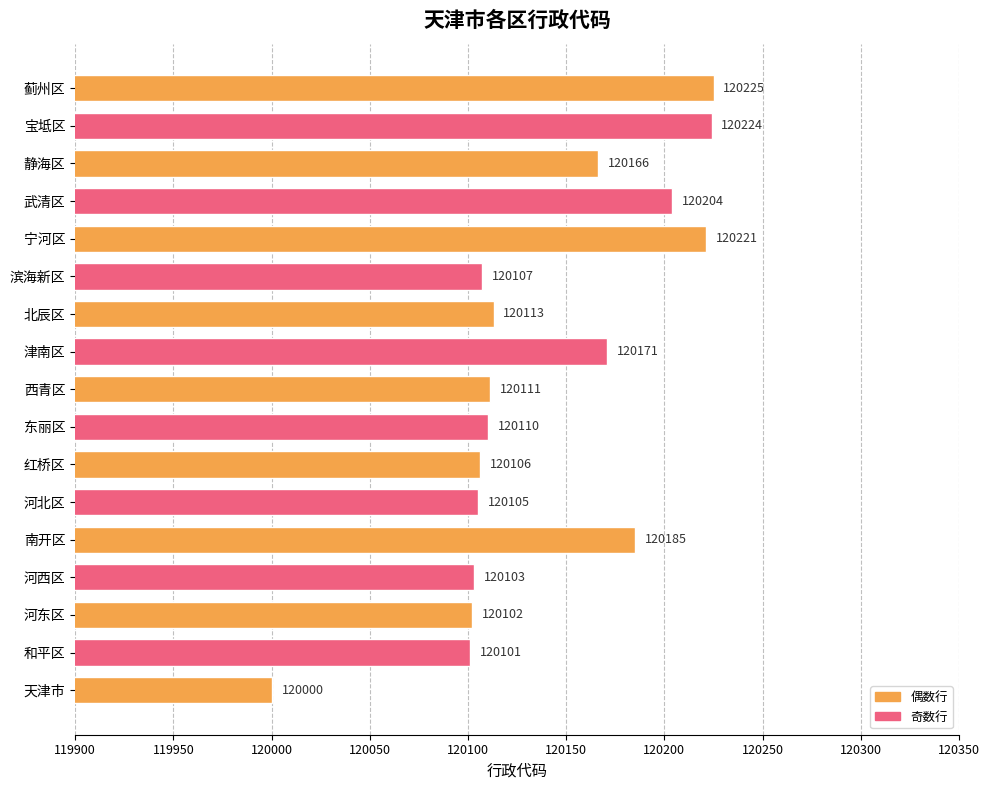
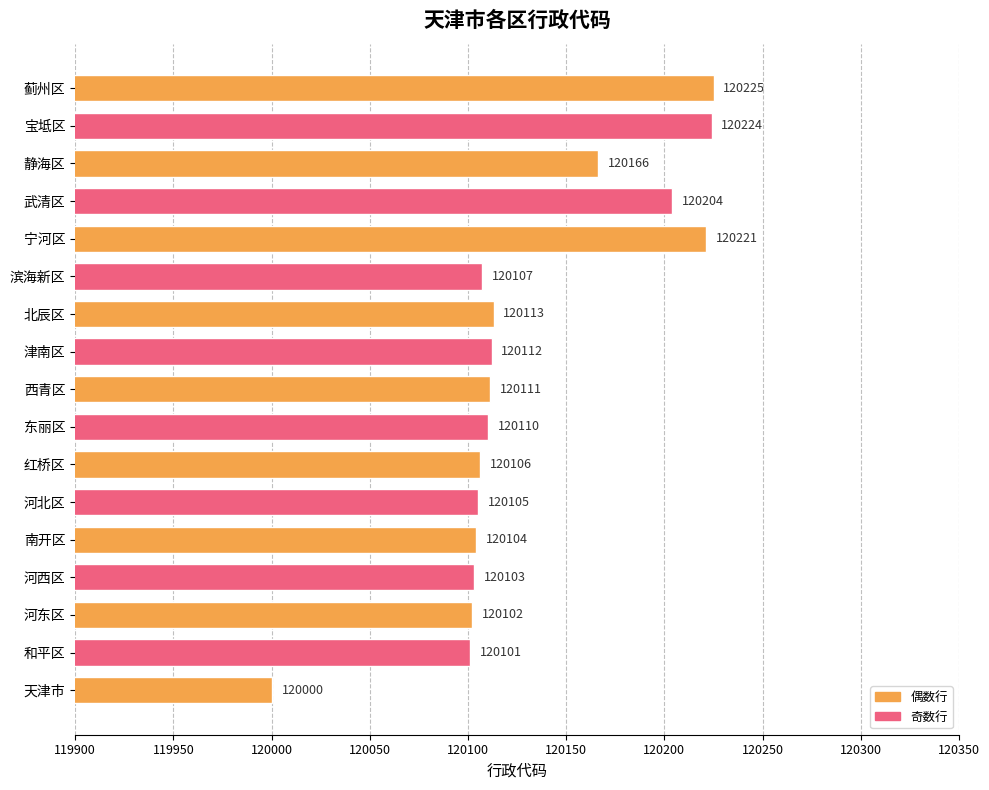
津南区: 120171 -> 120112
南开区: 120185 -> 120104
